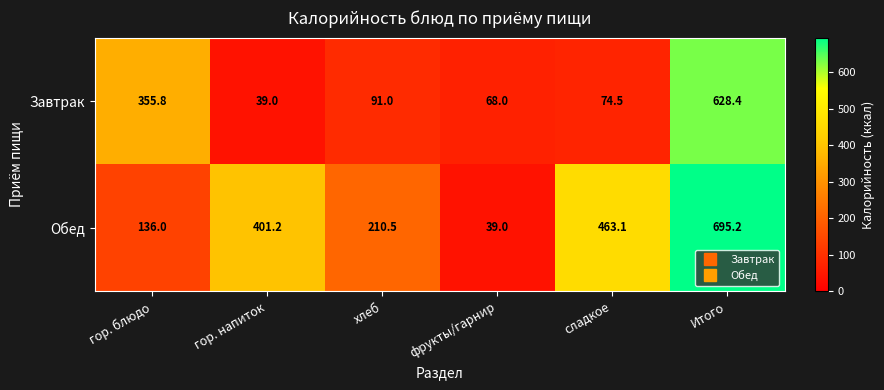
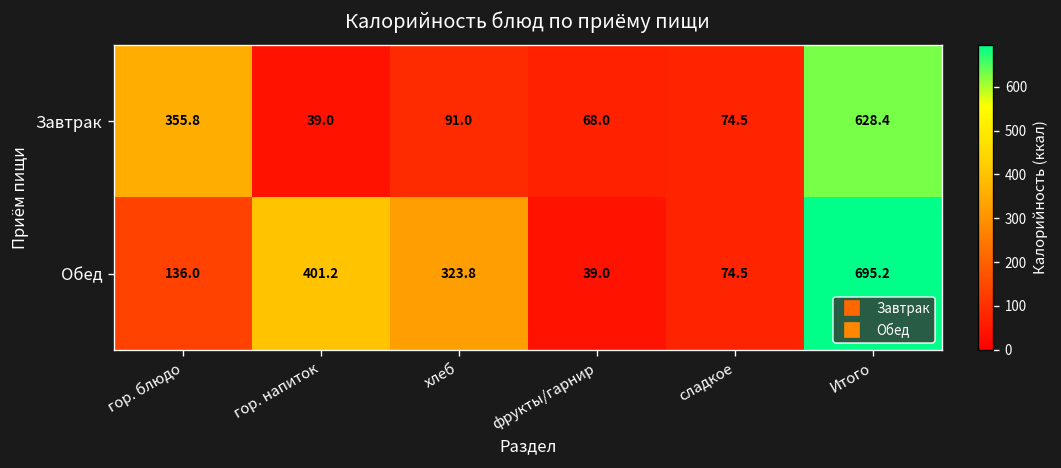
Обед, хлеб: 210.5 -> 323.8
Обед, сладкое: 463.1 -> 74.5
